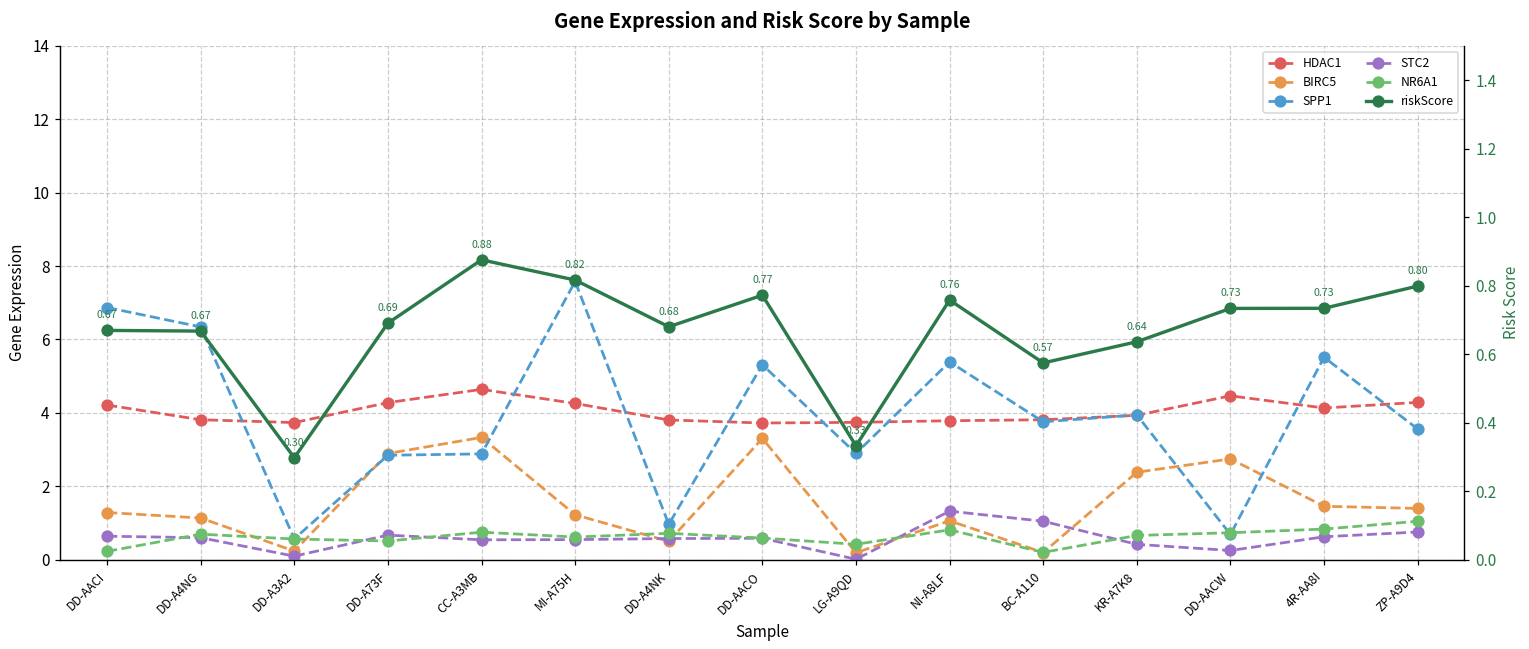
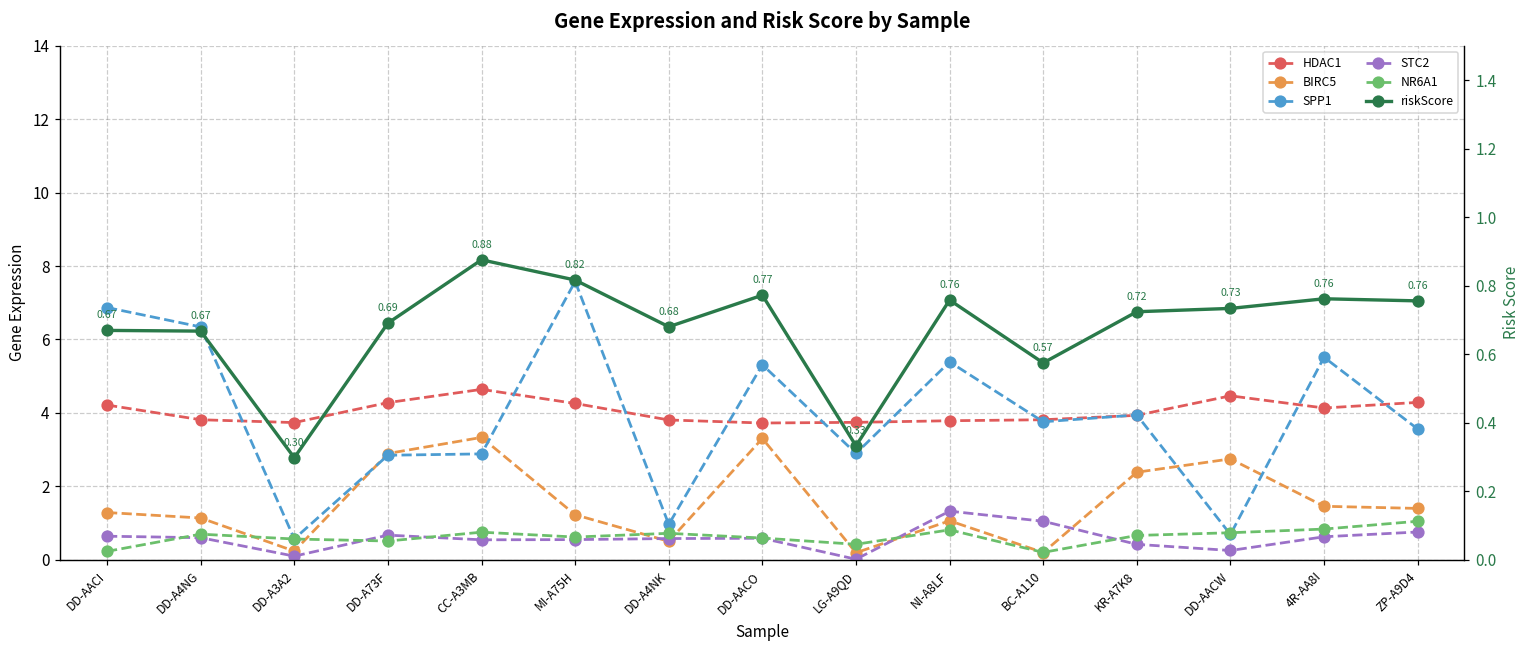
riskScore, KR-A7K8: 0.64 -> 0.72
riskScore, 4R-AA8I: 0.73 -> 0.76
riskScore, ZP-A9D4: 0.80 -> 0.76
